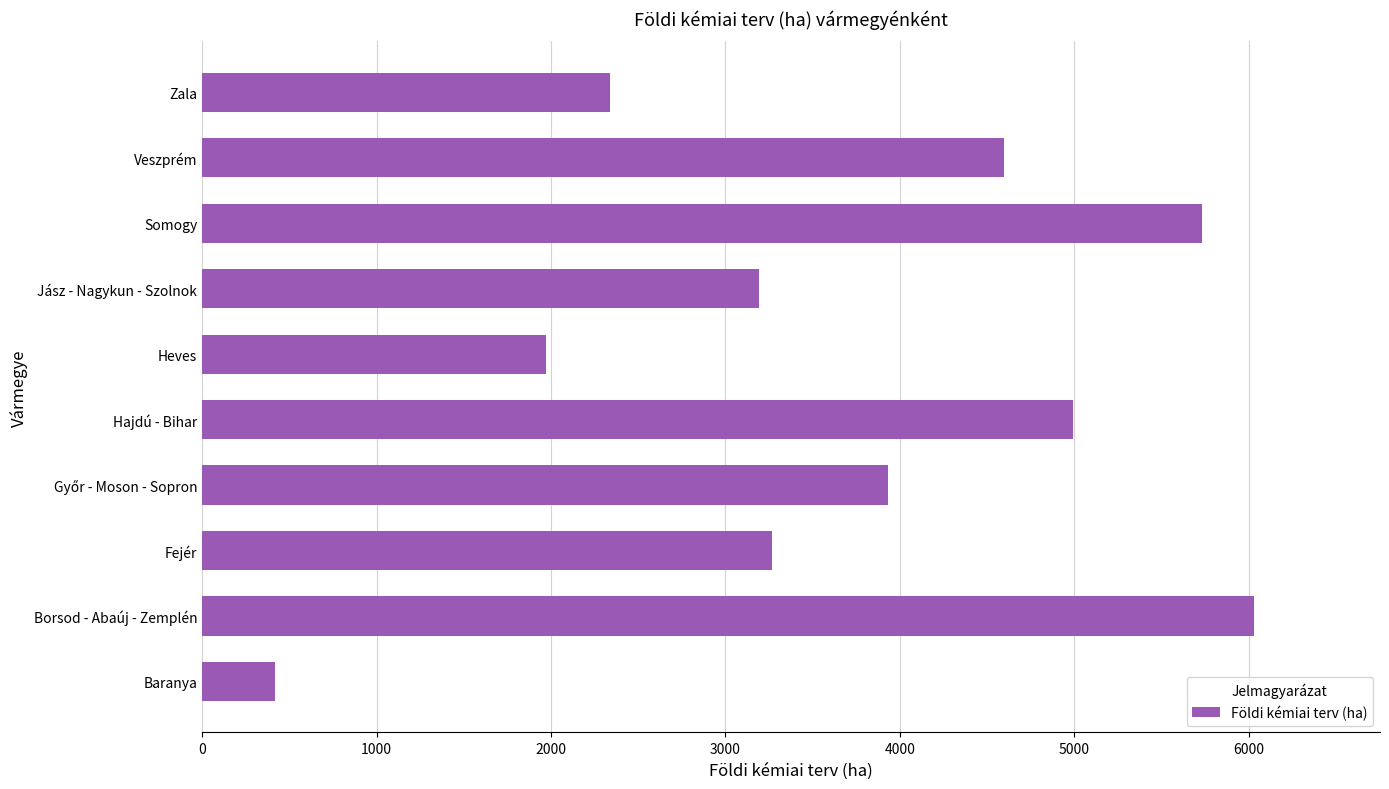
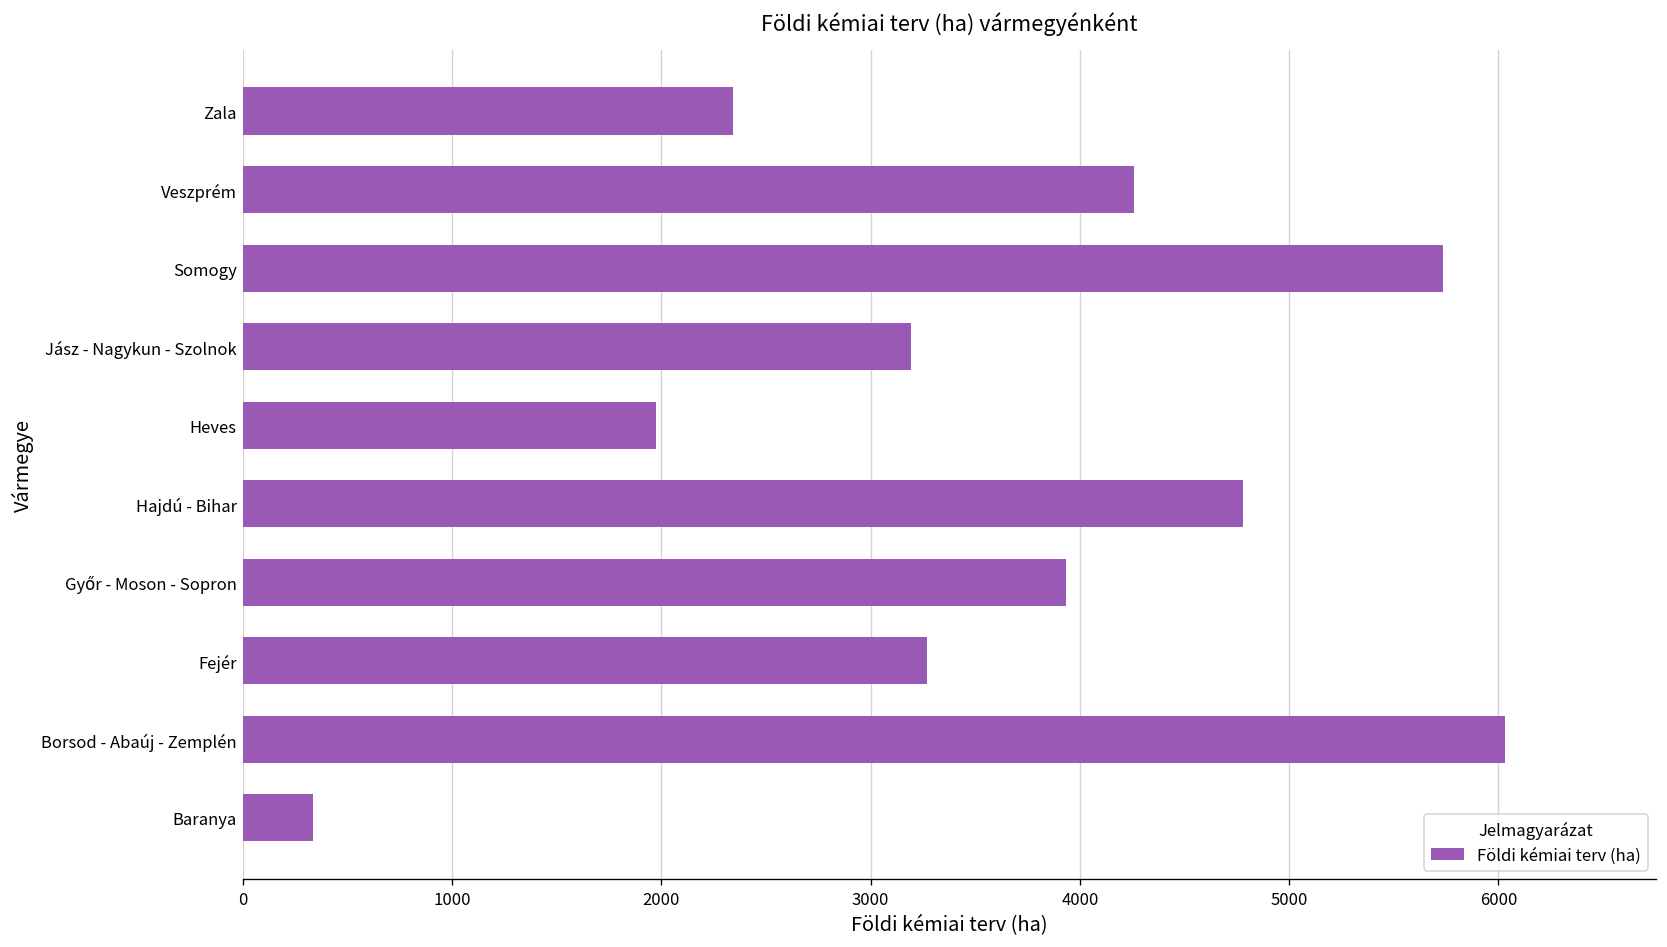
Veszprém: 4600 -> 4260
Hajdú - Bihar: 4990 -> 4780
Baranya: 420 -> 340
